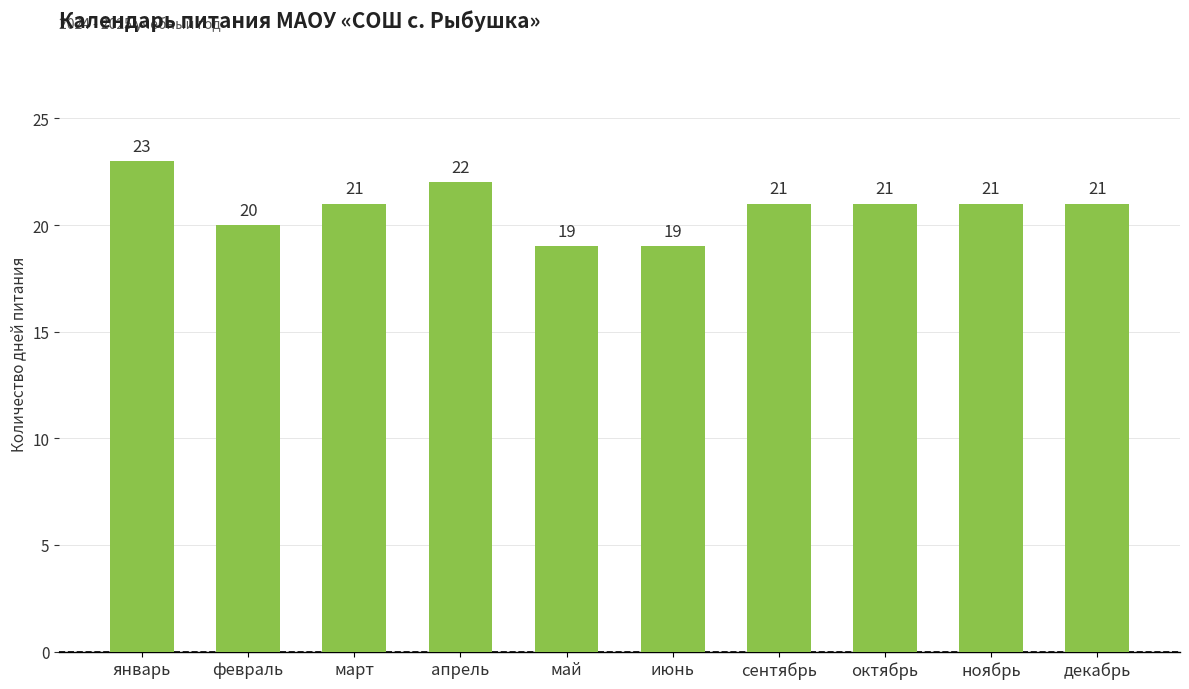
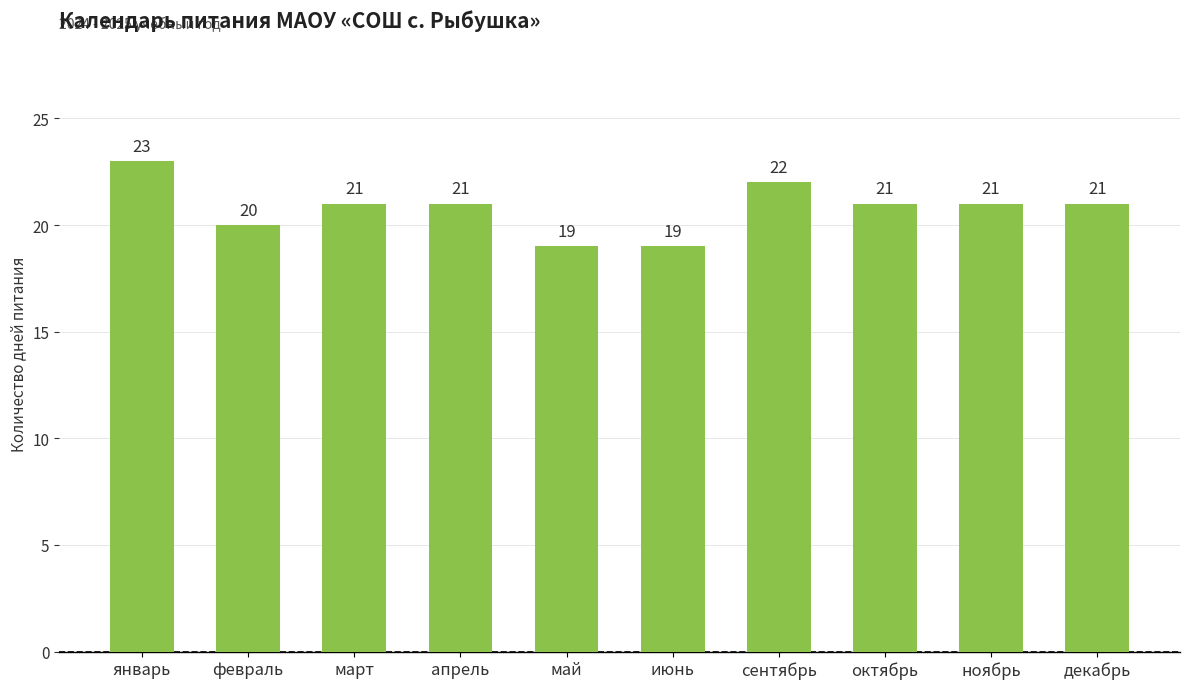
апрель: 22 -> 21
сентябрь: 21 -> 22
